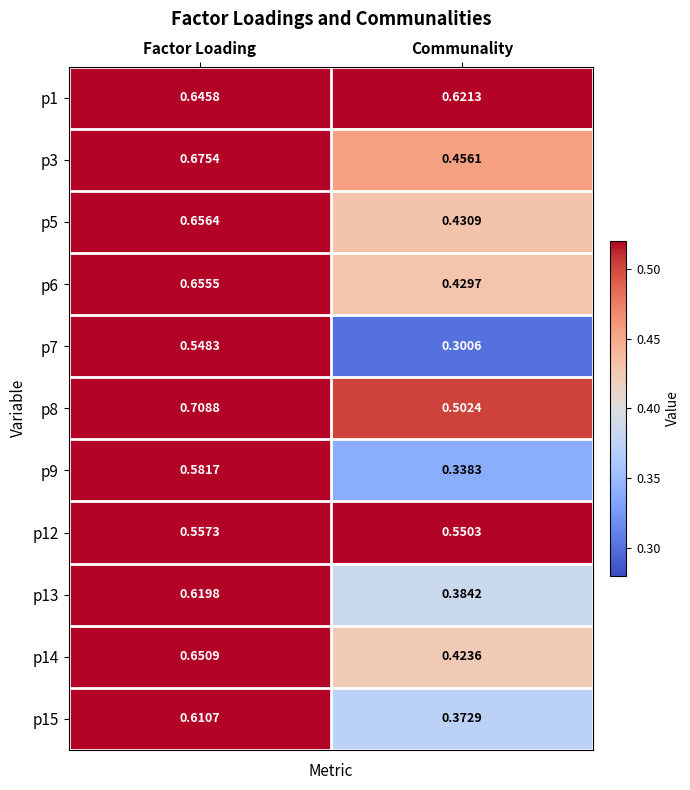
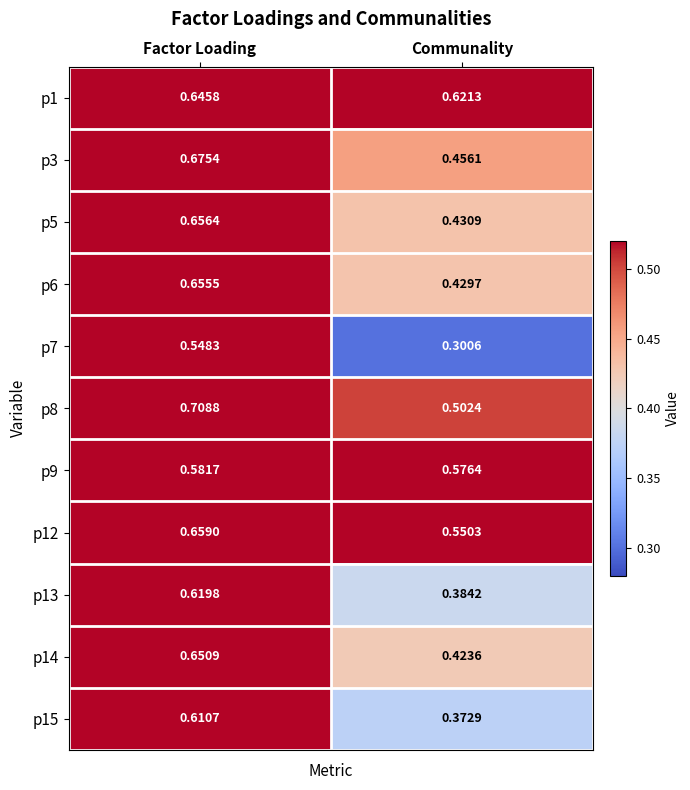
p9, Communality: 0.3383 -> 0.5764
p12, Factor Loading: 0.5573 -> 0.6590
